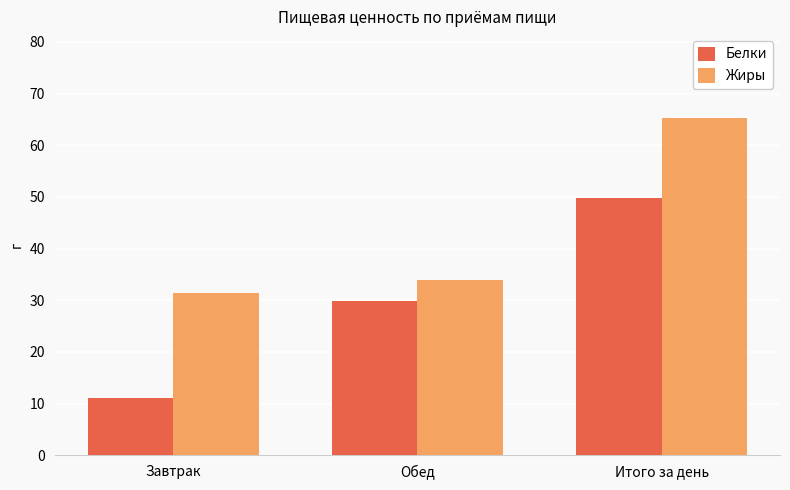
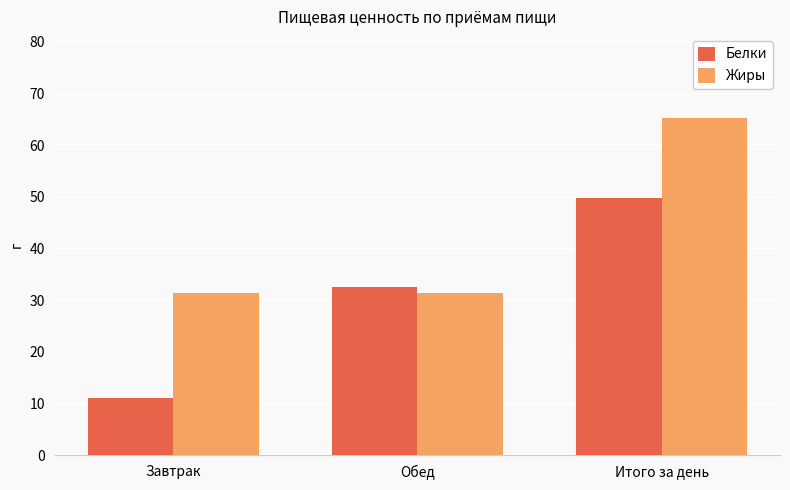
Белки, Обед: 30 -> 33
Жиры, Обед: 34 -> 31
